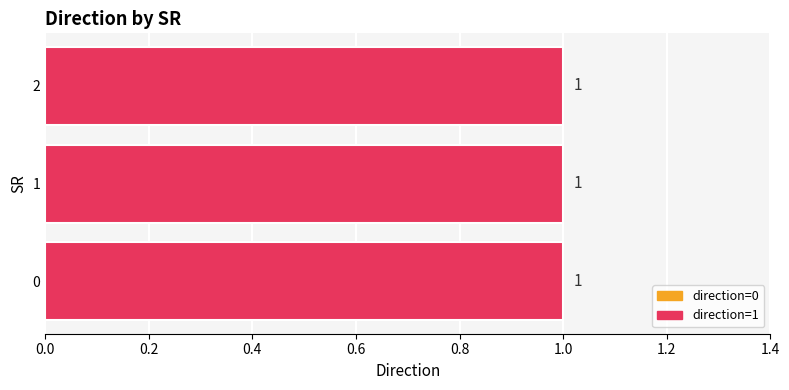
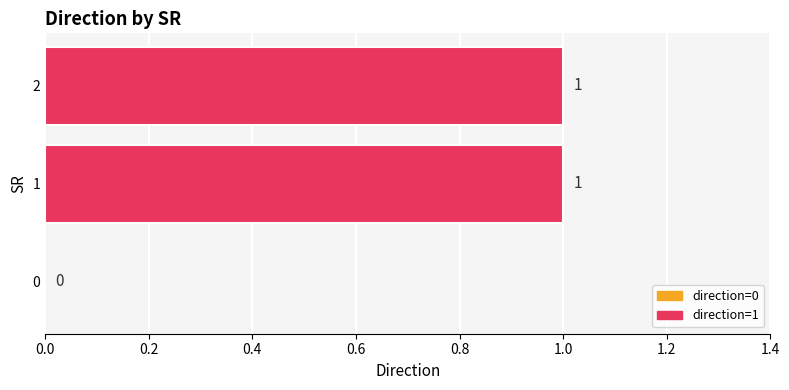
0: 1 -> 0
